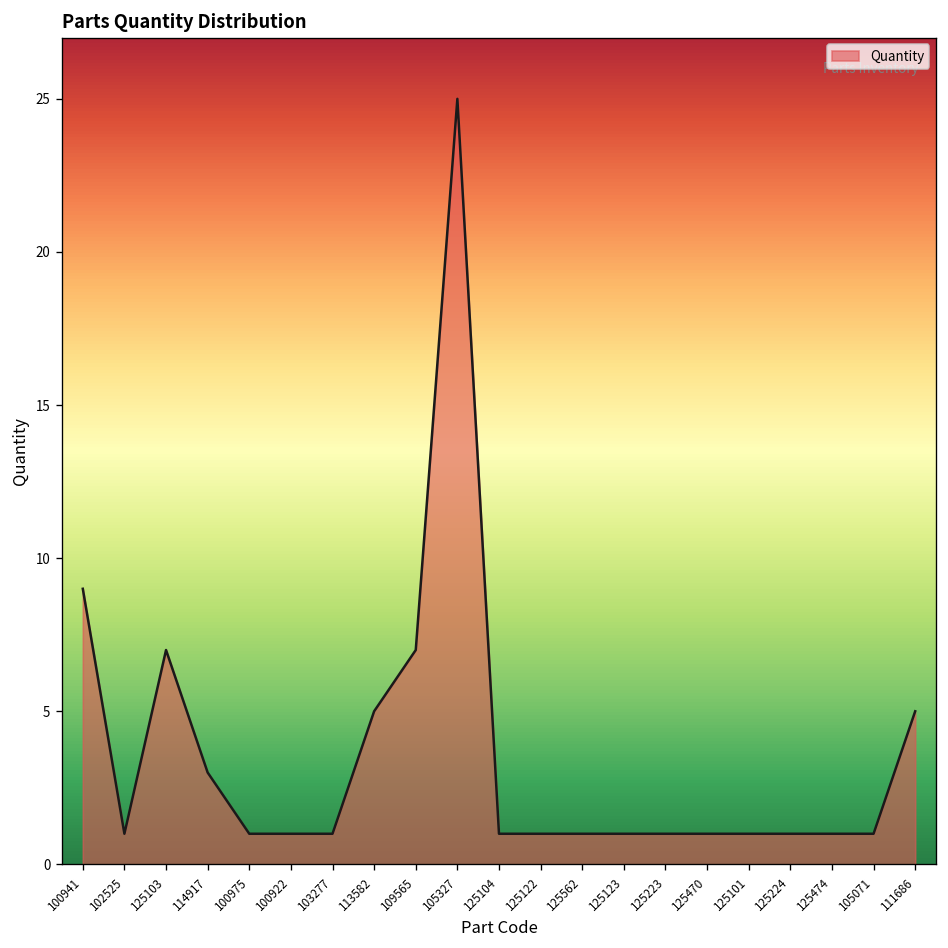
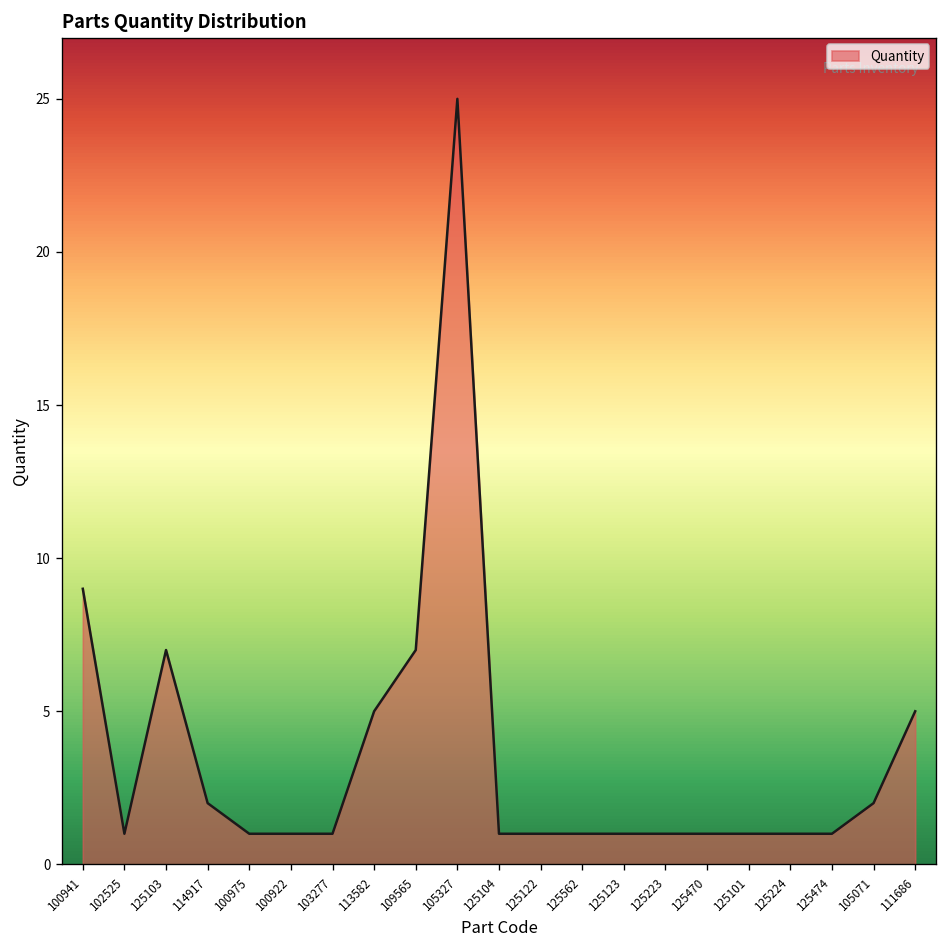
114917: 3 -> 2
105071: 1 -> 2
